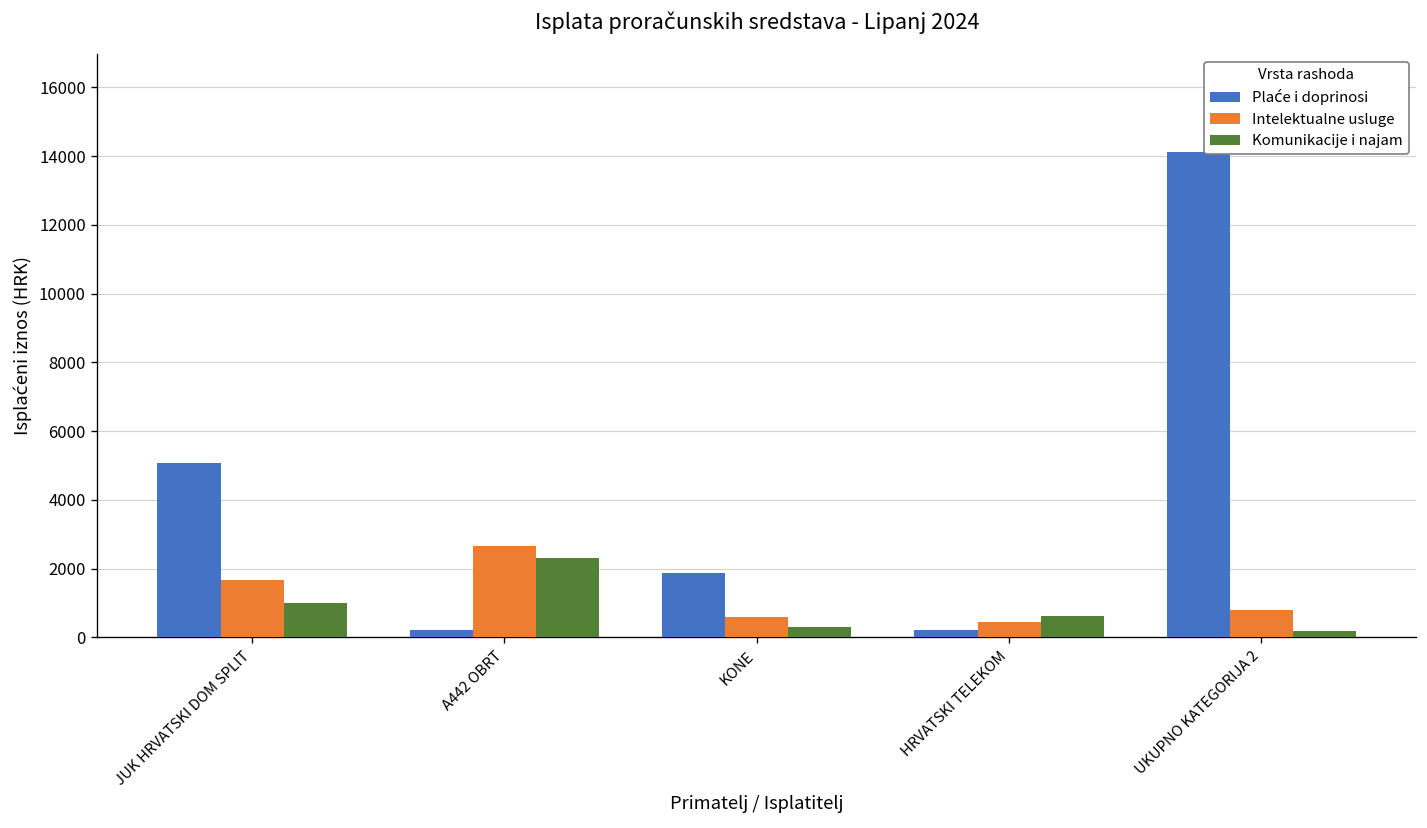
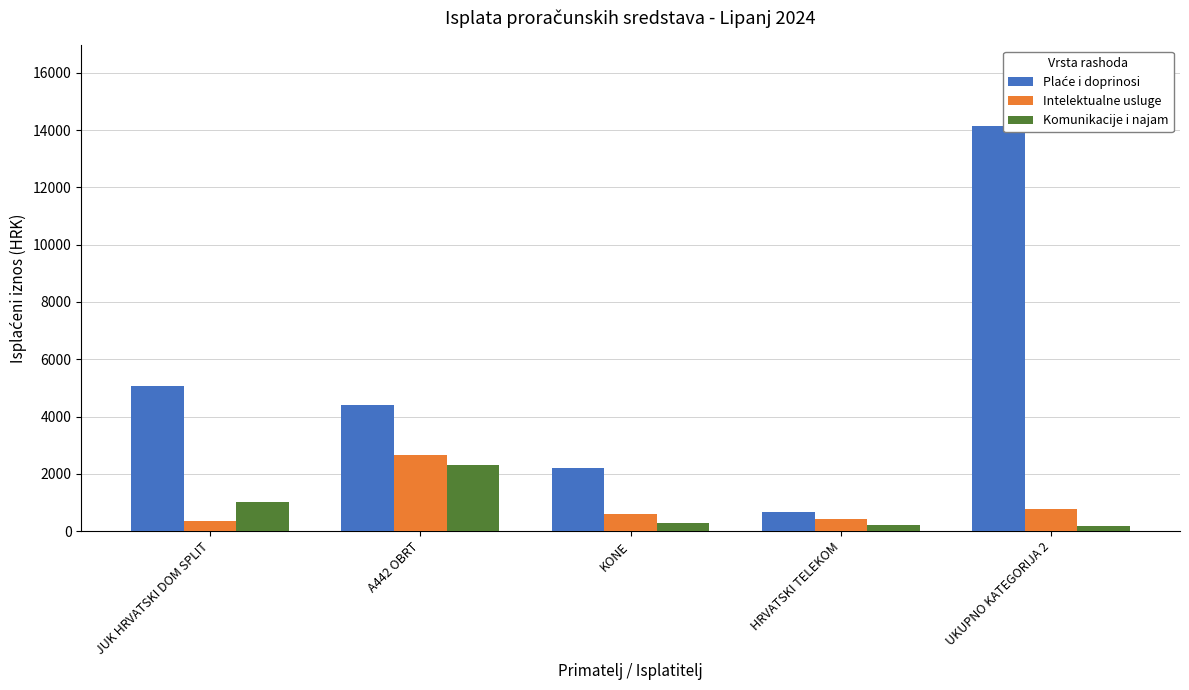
Intelektualne usluge, JUK HRVATSKI DOM SPLIT: 1700 -> 400
Plaće i doprinosi, A442 OBRT: 200 -> 4400
Plaće i doprinosi, KONE: 1900 -> 2200
Plaće i doprinosi, HRVATSKI TELEKOM: 200 -> 700
Komunikacije i najam, HRVATSKI TELEKOM: 600 -> 200
